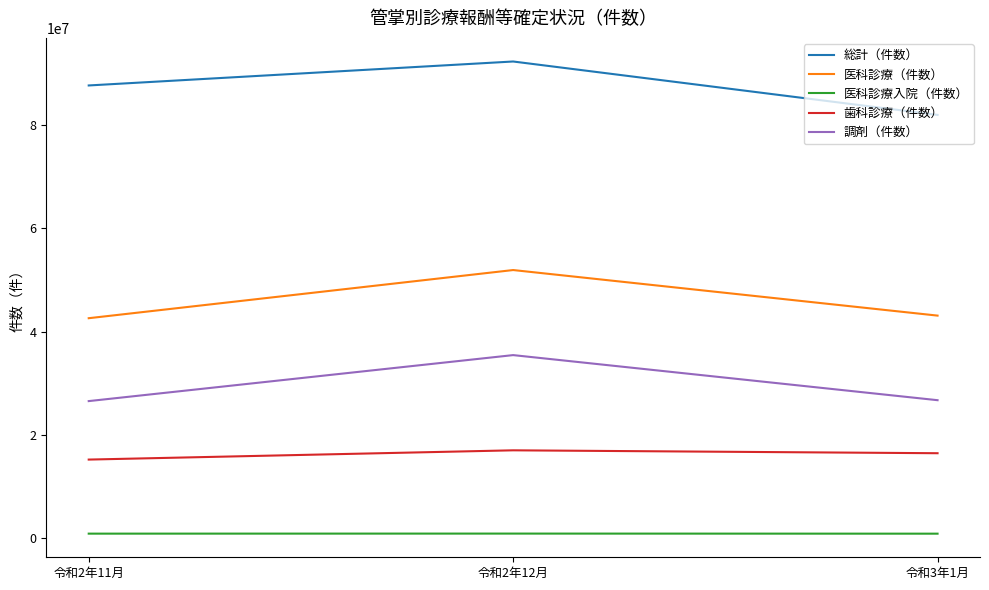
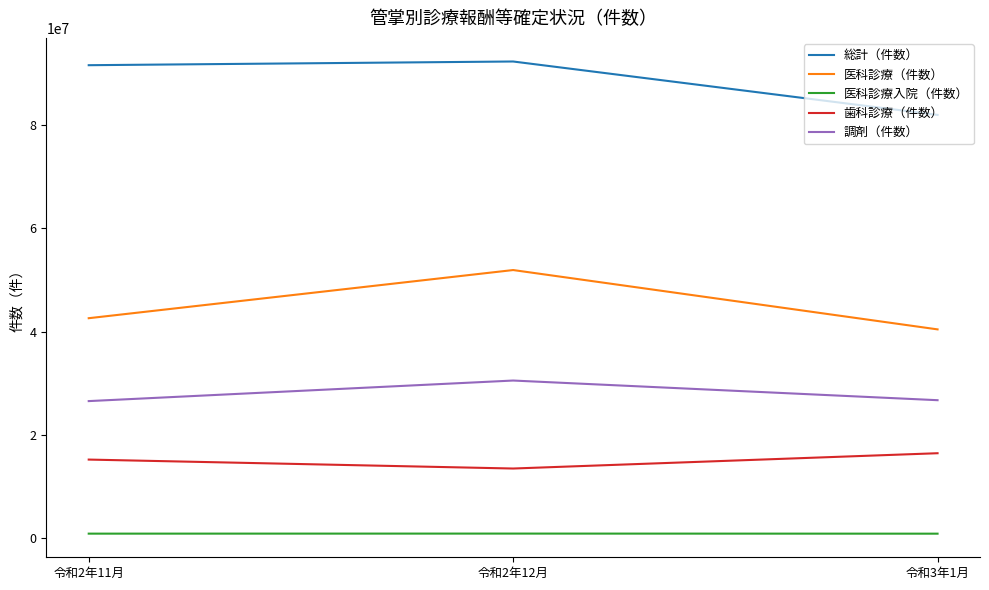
総計（件数）, 令和2年11月: 88000000 -> 92000000
歯科診療（件数）, 令和2年12月: 17000000 -> 13000000
調剤（件数）, 令和2年12月: 35000000 -> 31000000
医科診療（件数）, 令和3年1月: 43000000 -> 40000000
